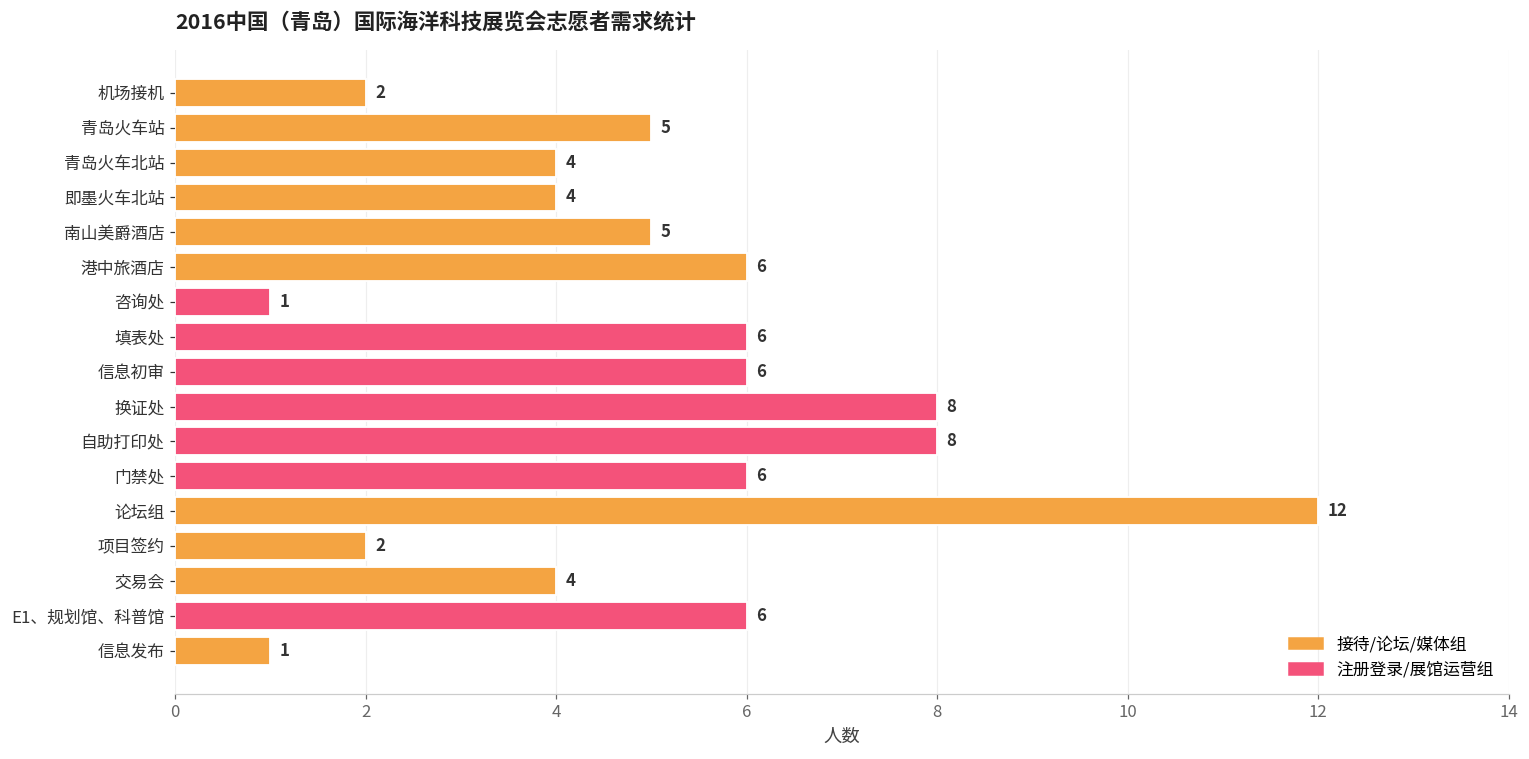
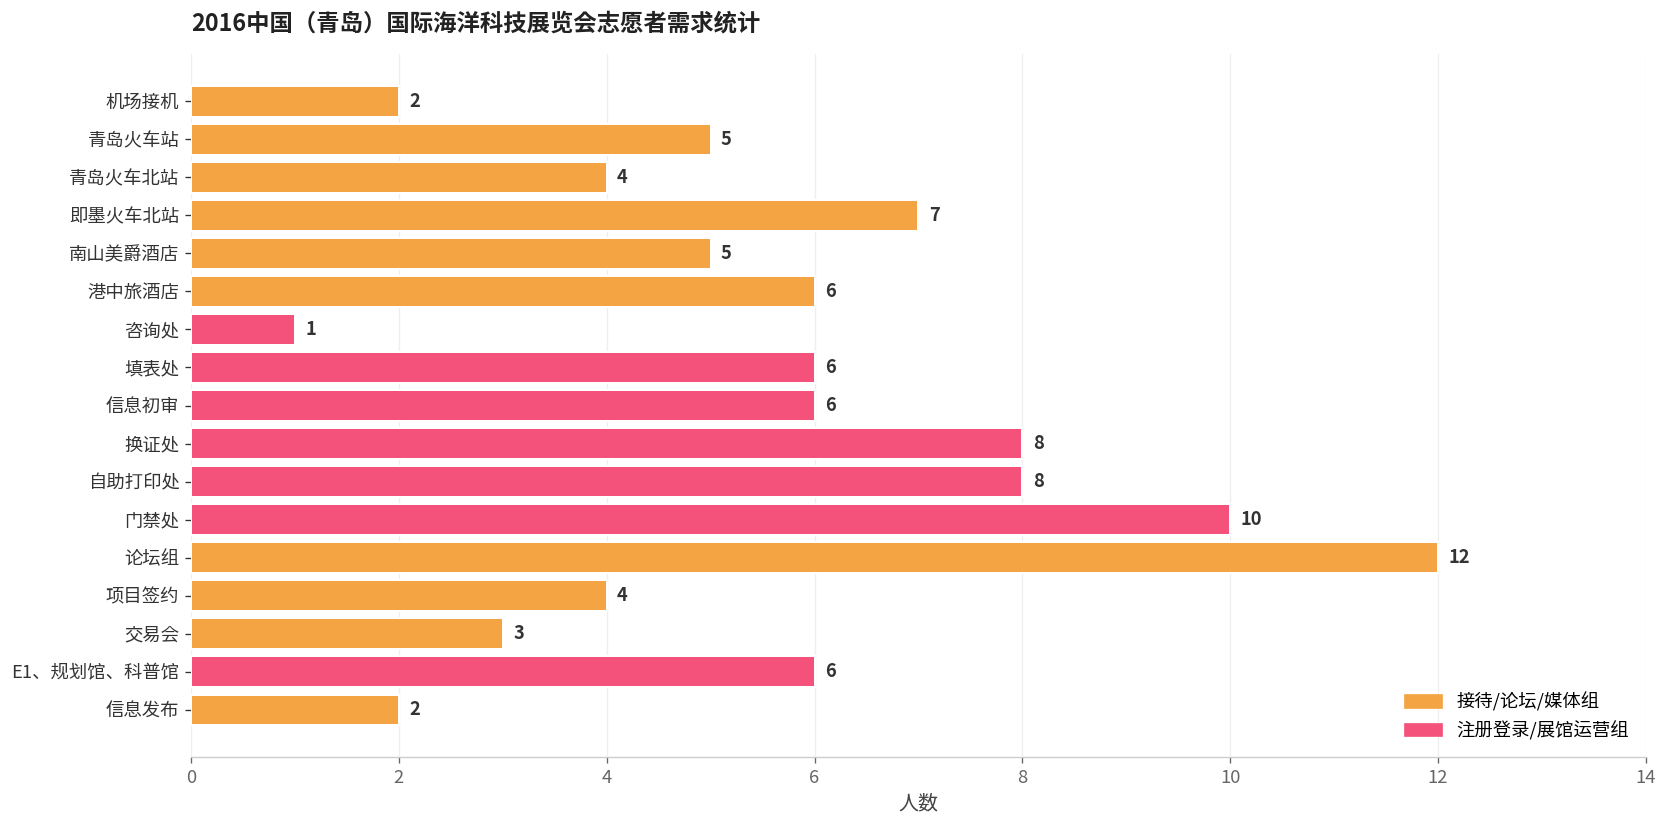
即墨火车北站: 4 -> 7
门禁处: 6 -> 10
项目签约: 2 -> 4
交易会: 4 -> 3
信息发布: 1 -> 2
